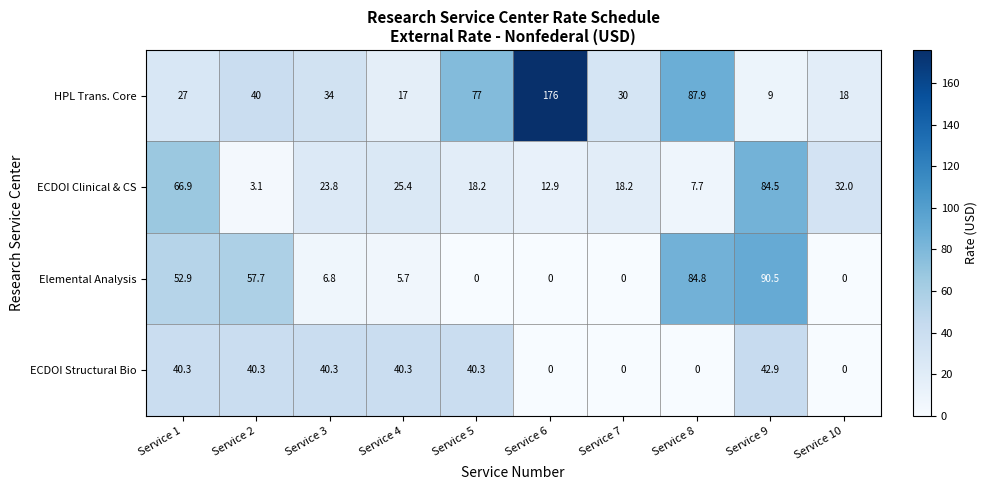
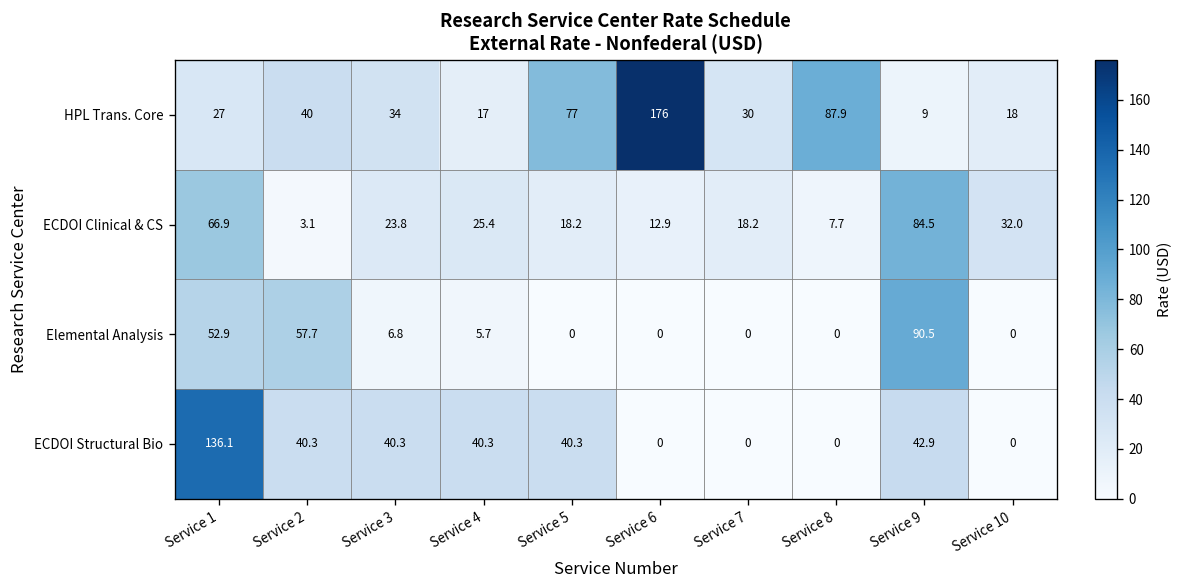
Elemental Analysis, Service 8: 84.8 -> 0
ECDOI Structural Bio, Service 1: 40.3 -> 136.1
